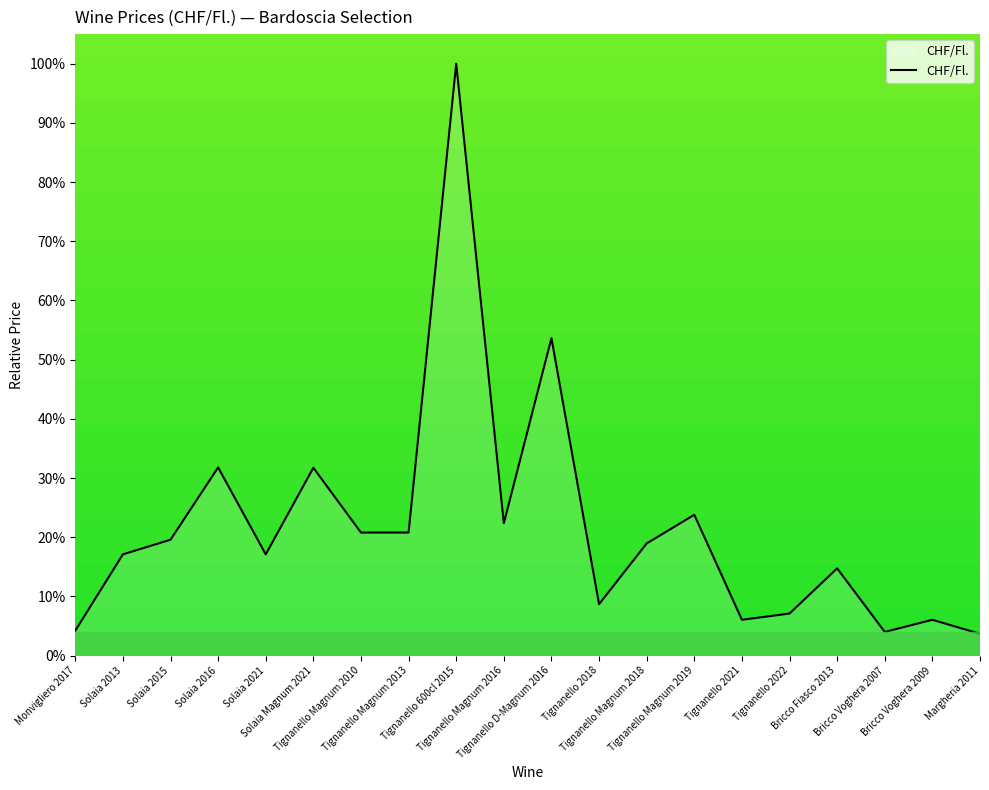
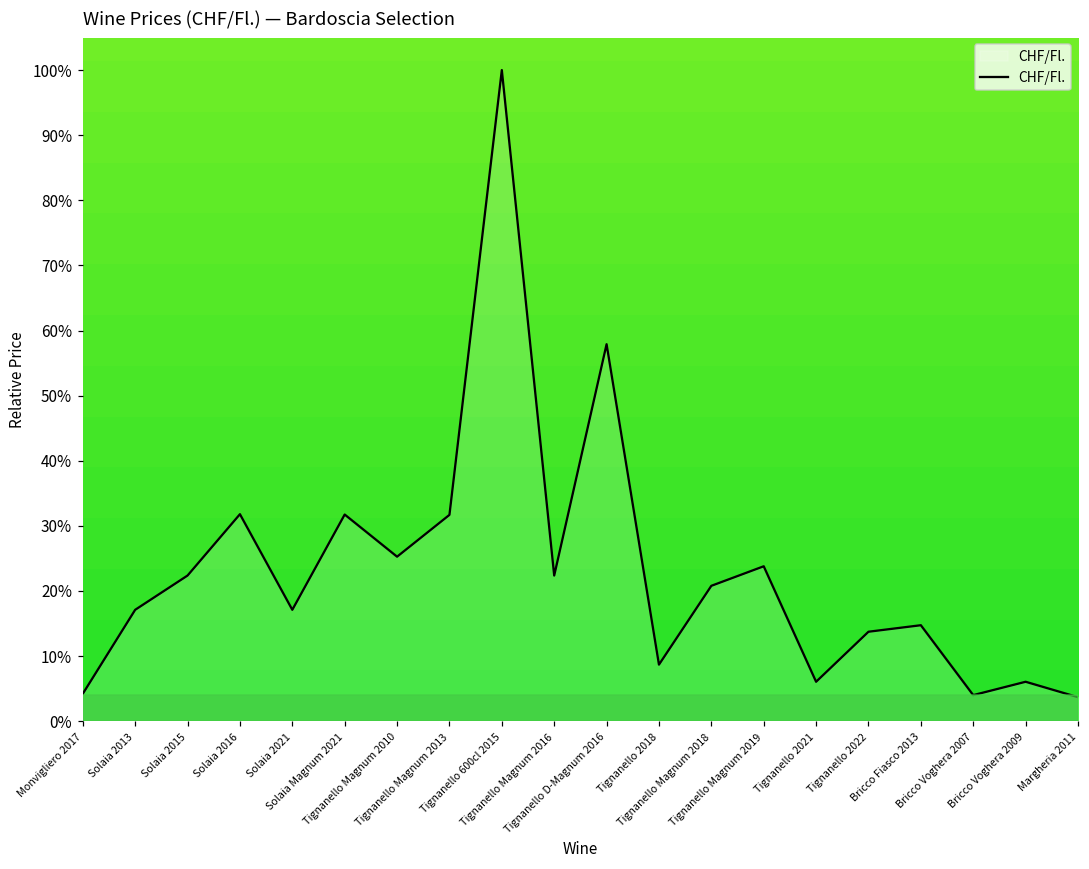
Solaia 2015: 20% -> 22%
Tignanello Magnum 2010: 21% -> 25%
Tignanello Magnum 2013: 21% -> 32%
Tignanello D-Magnum 2016: 54% -> 58%
Tignanello Magnum 2018: 19% -> 21%
Tignanello 2022: 7% -> 14%
